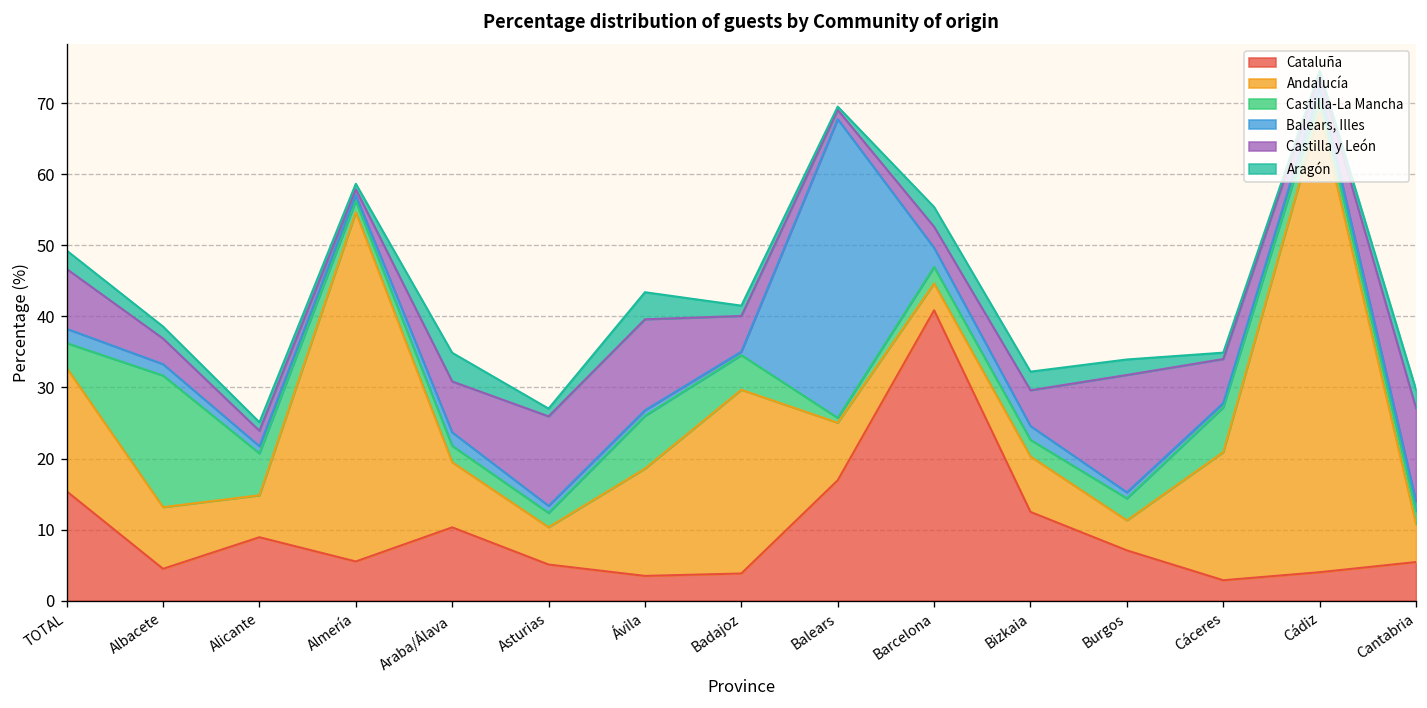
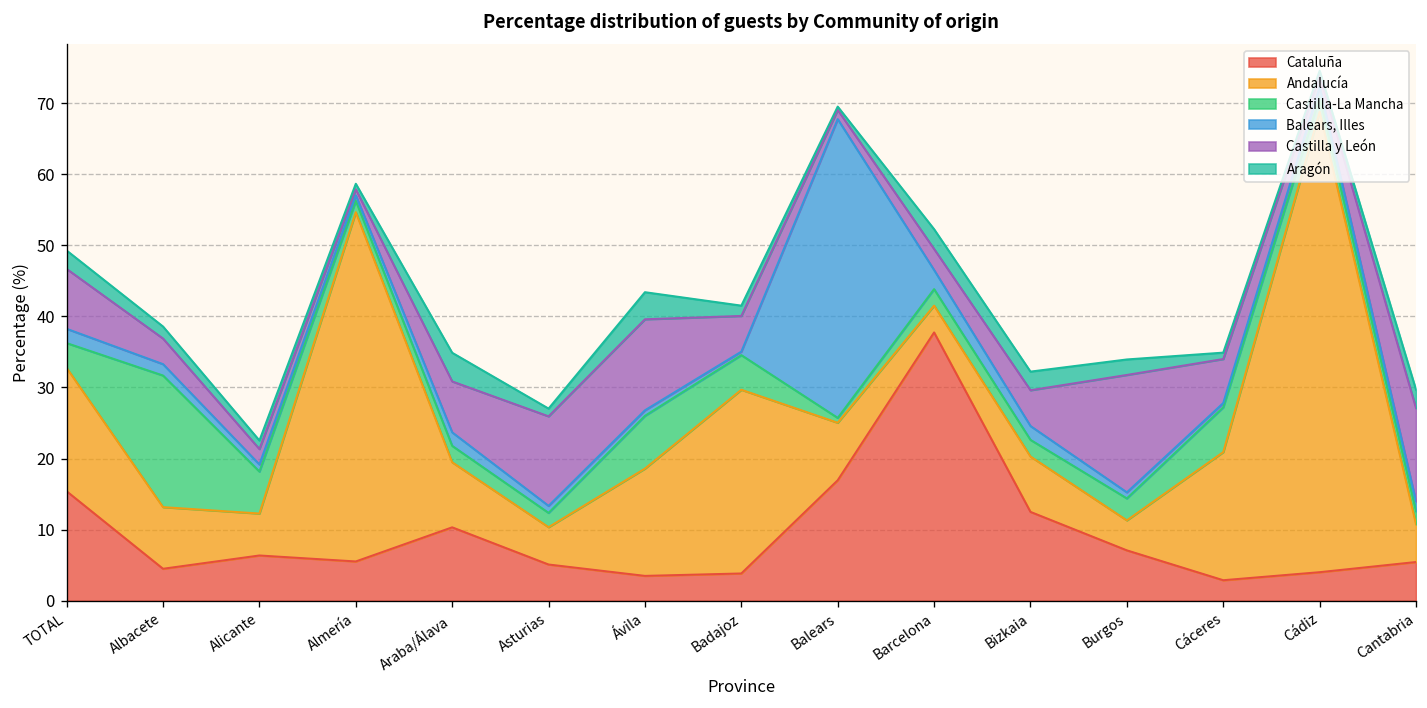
Cataluña, Alicante: 9 -> 6
Cataluña, Barcelona: 41 -> 38
